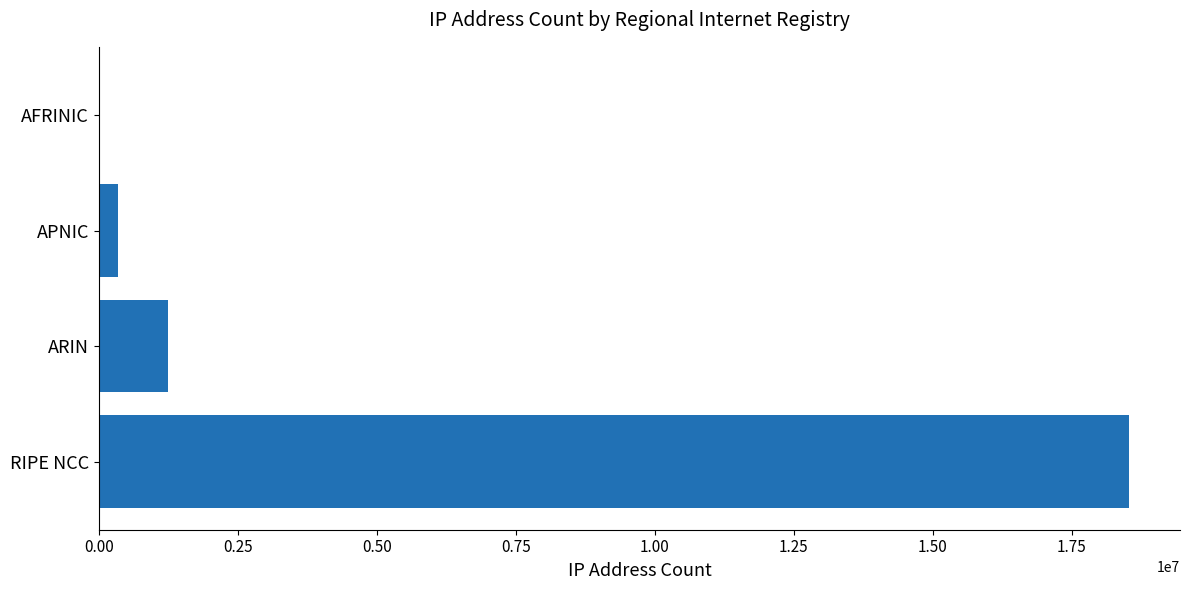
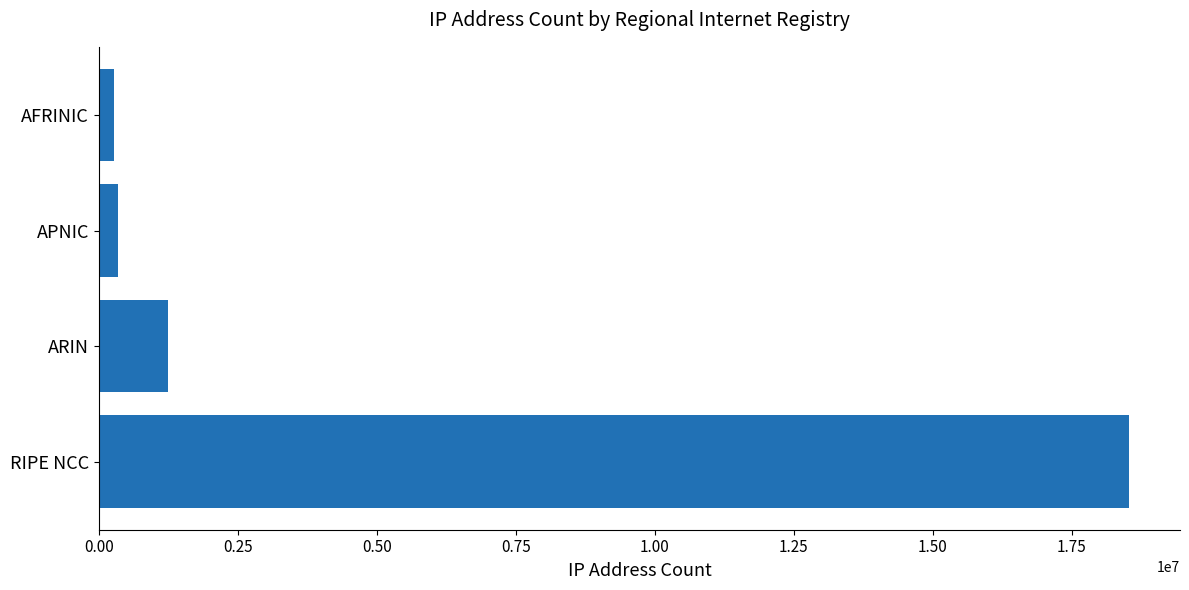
AFRINIC: 0 -> 300000
